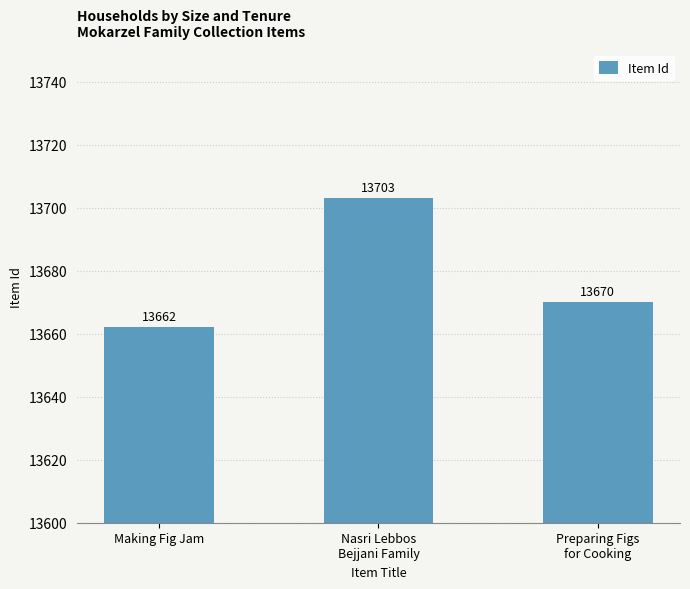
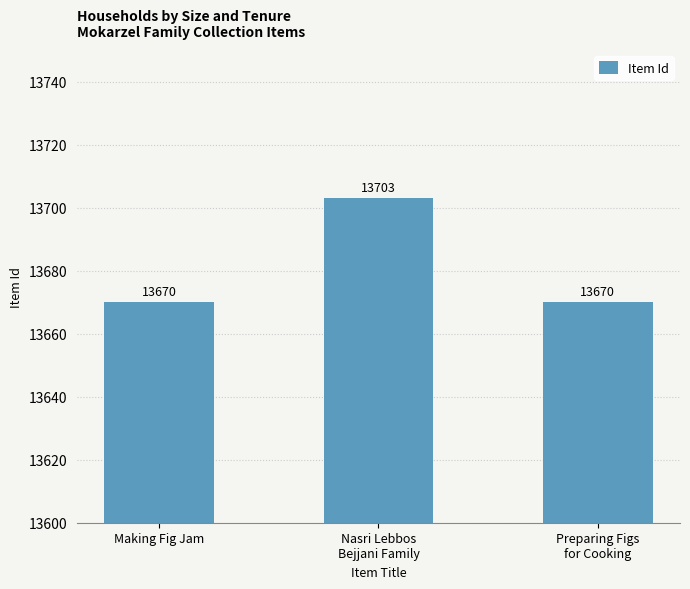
Making Fig Jam: 13662 -> 13670
